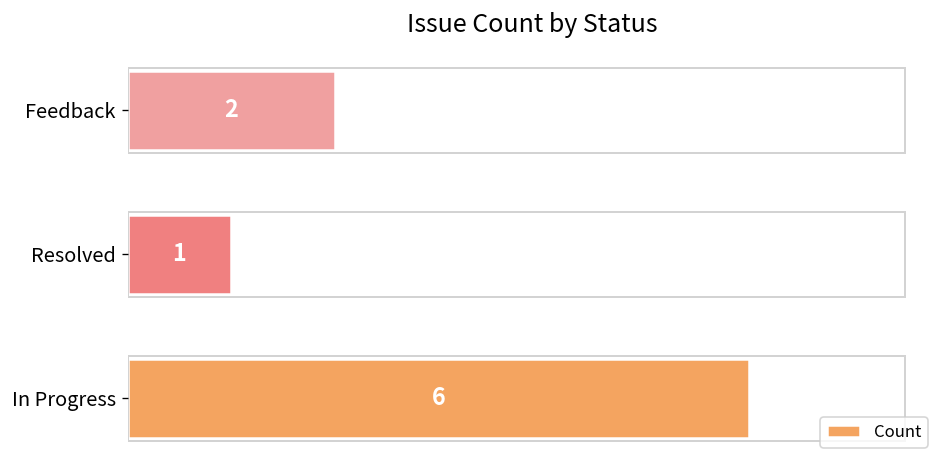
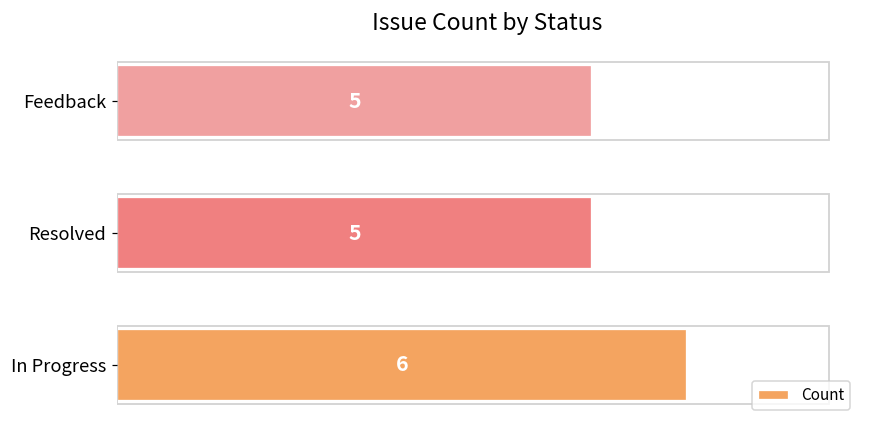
Feedback: 2 -> 5
Resolved: 1 -> 5
